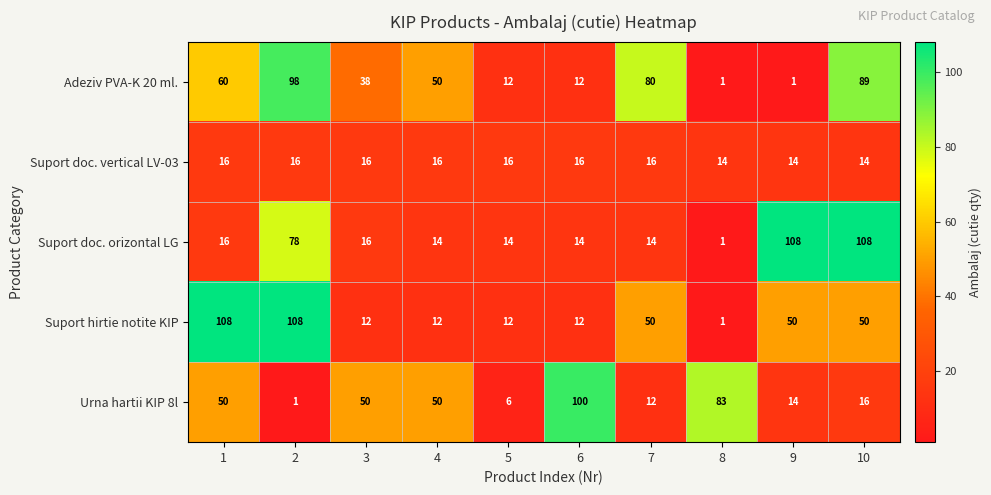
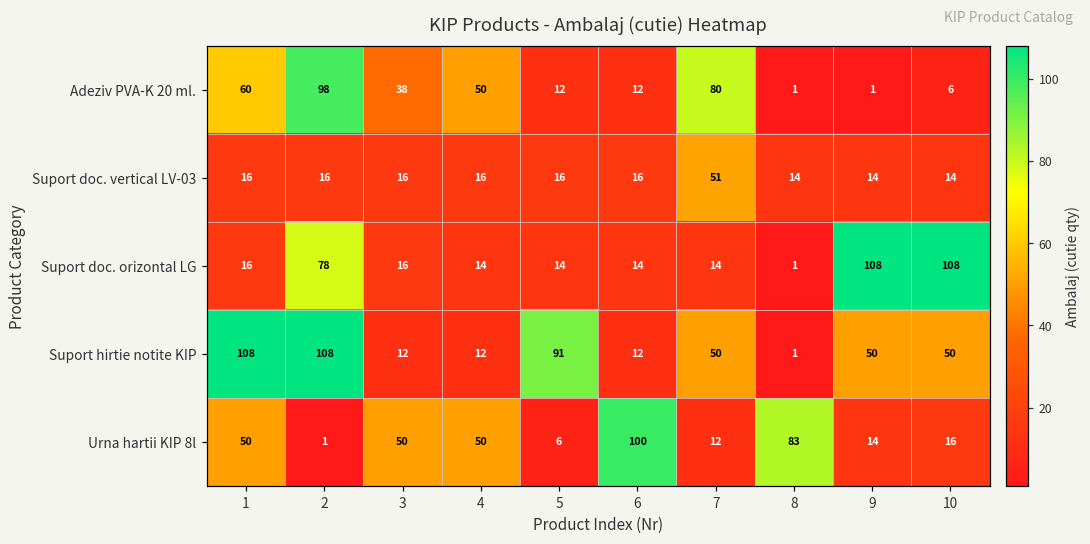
Adeziv PVA-K 20 ml., 10: 89 -> 6
Suport doc. vertical LV-03, 7: 16 -> 51
Suport hirtie notite KIP, 5: 12 -> 91
